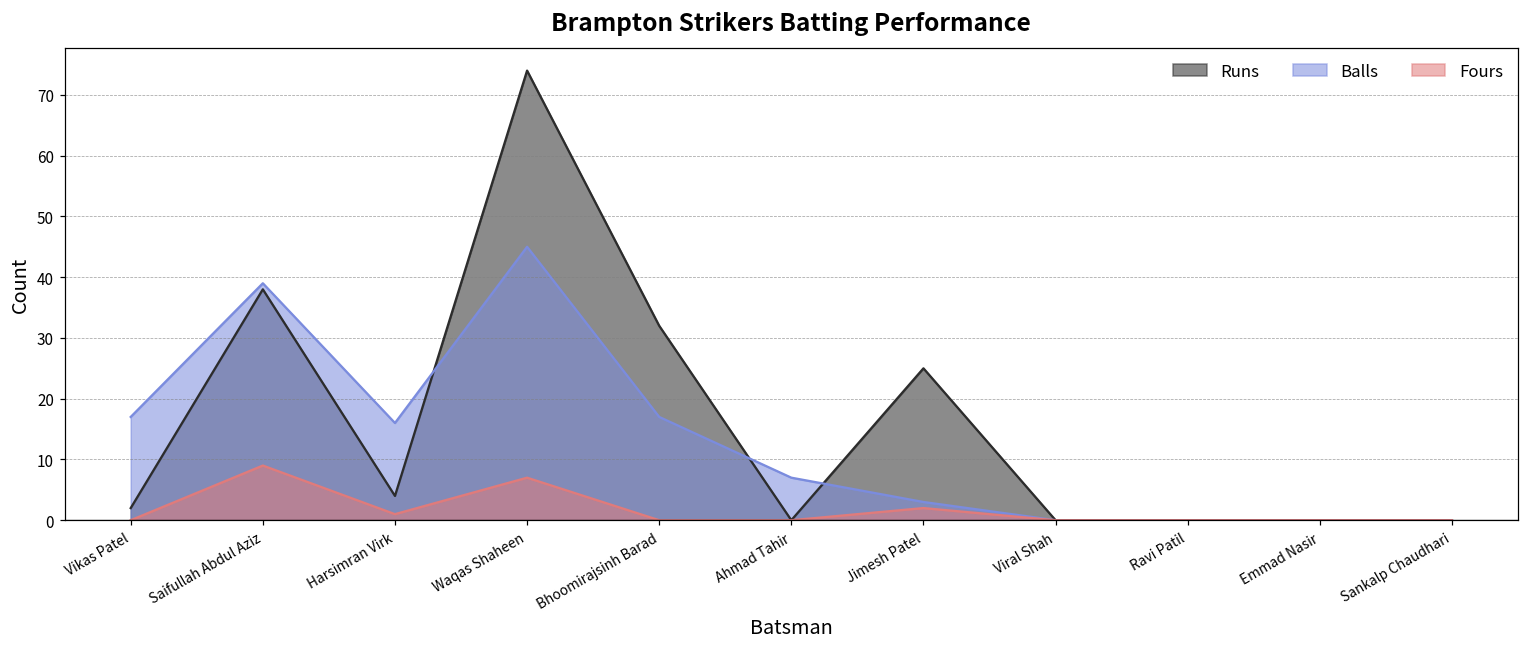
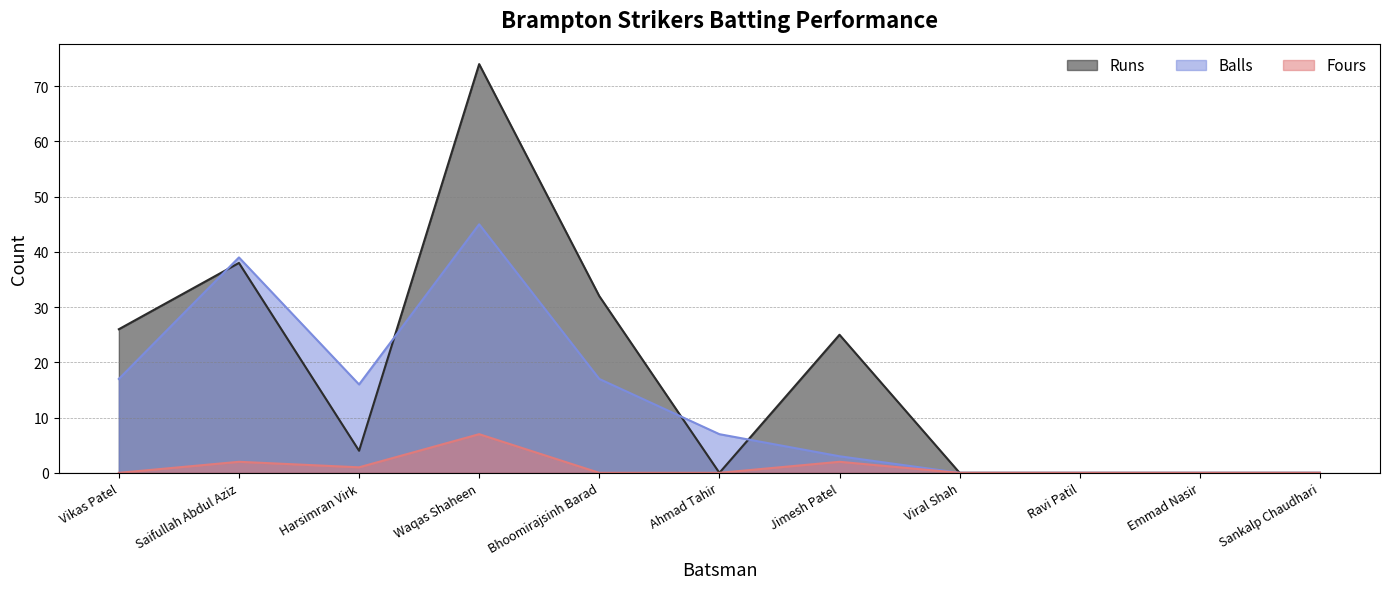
Runs, Vikas Patel: 2 -> 26
Fours, Saifullah Abdul Aziz: 9 -> 2
